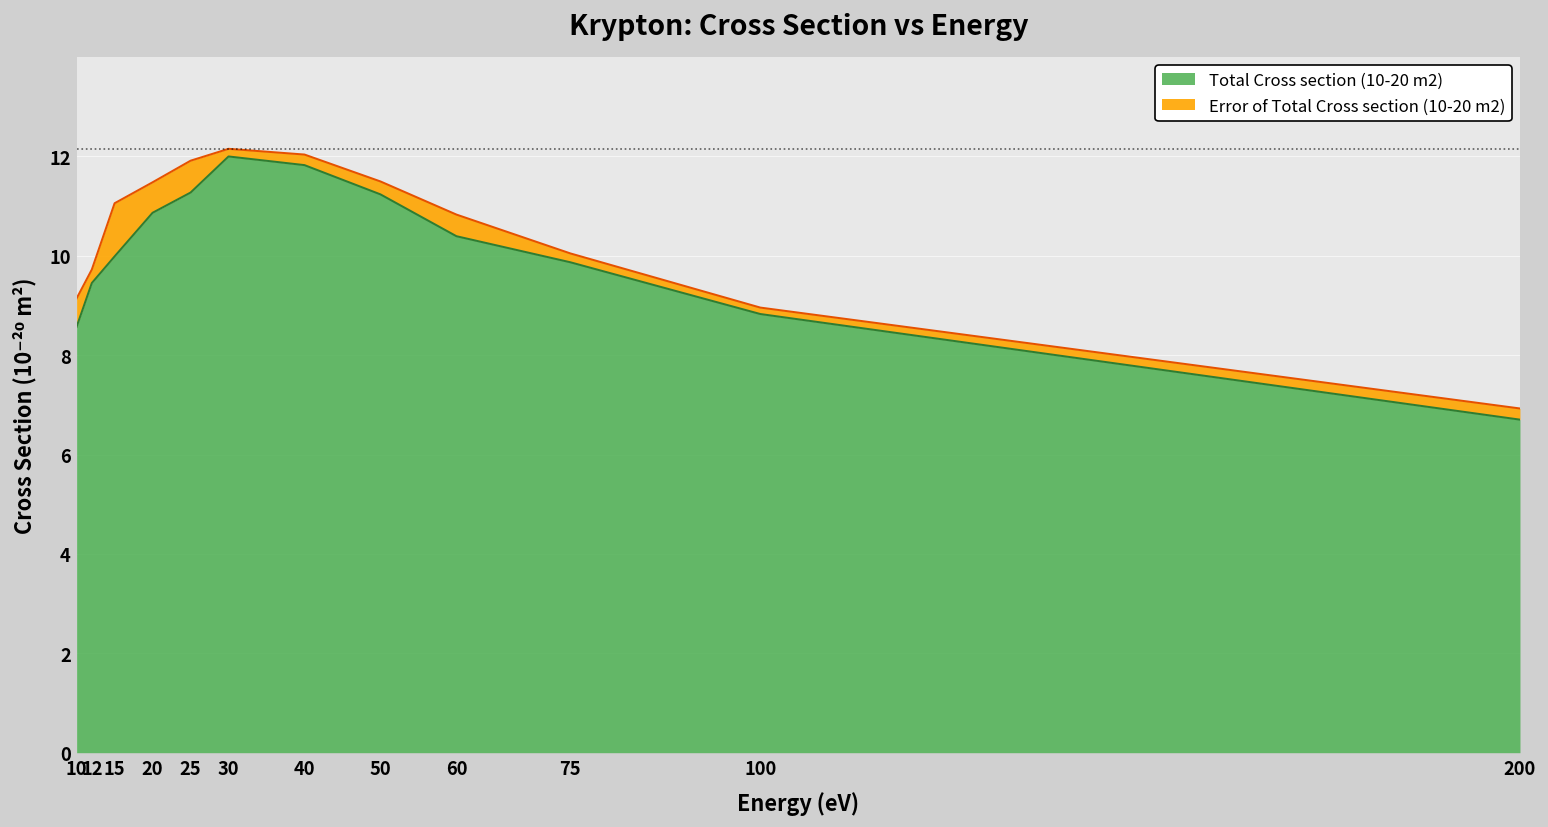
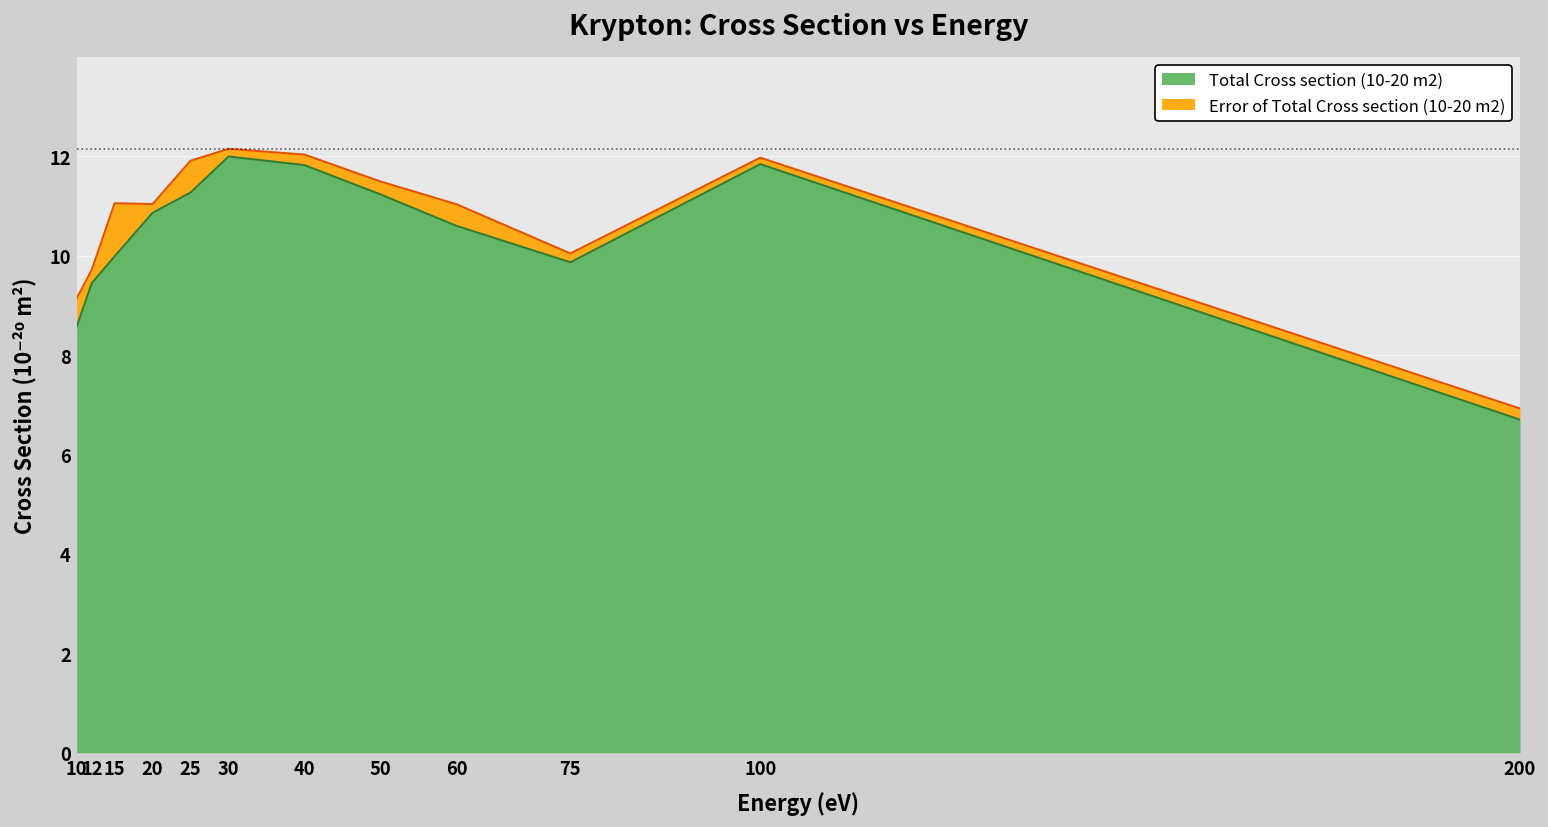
Error of Total Cross section (10-20 m2), 20: 0.6 -> 0.2
Total Cross section (10-20 m2), 60: 10.4 -> 10.6
Total Cross section (10-20 m2), 100: 8.8 -> 11.8
